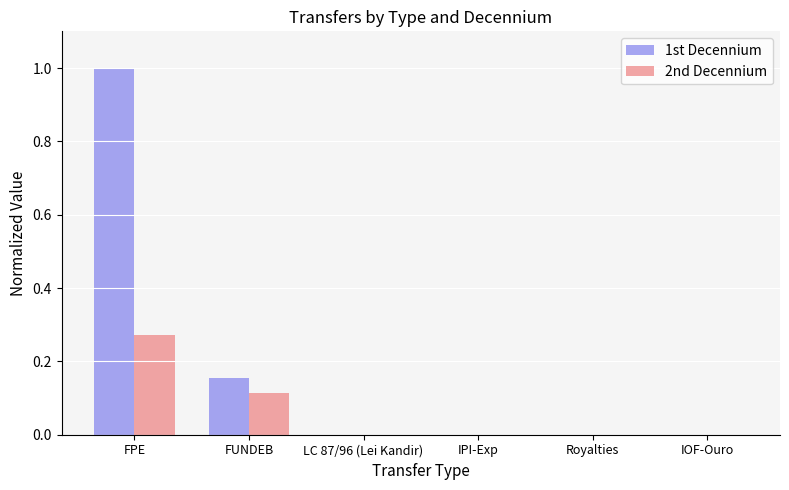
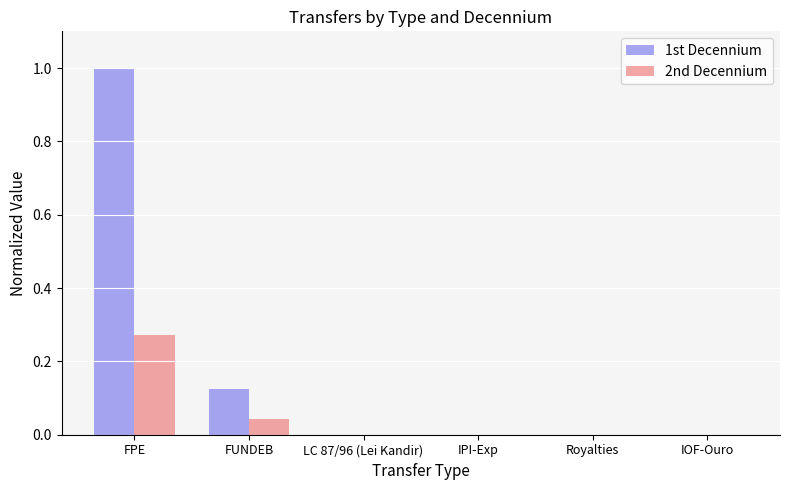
1st Decennium, FUNDEB: 0.15 -> 0.12
2nd Decennium, FUNDEB: 0.11 -> 0.04
